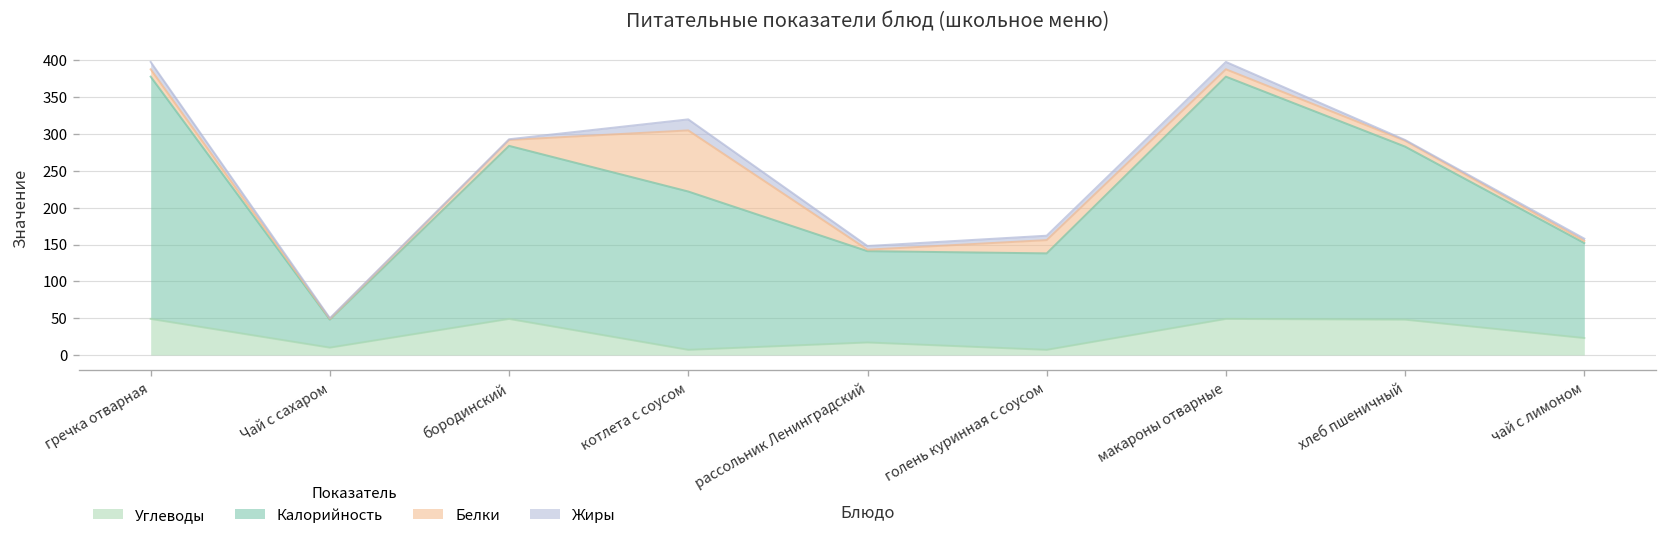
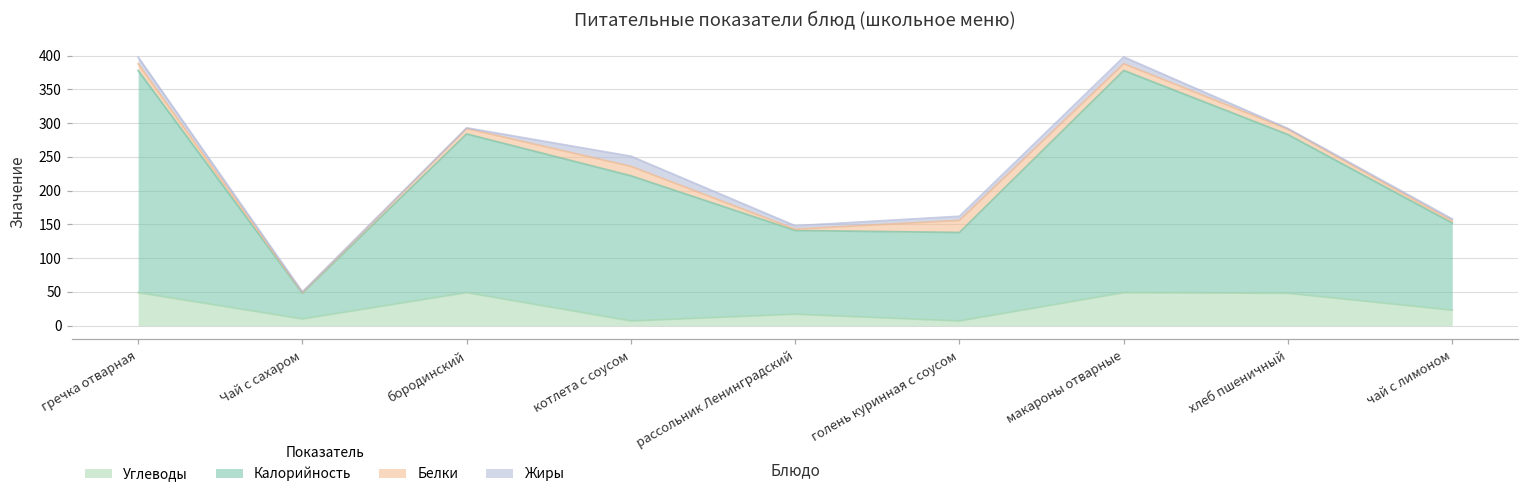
Белки, котлета с соусом: 80 -> 10
